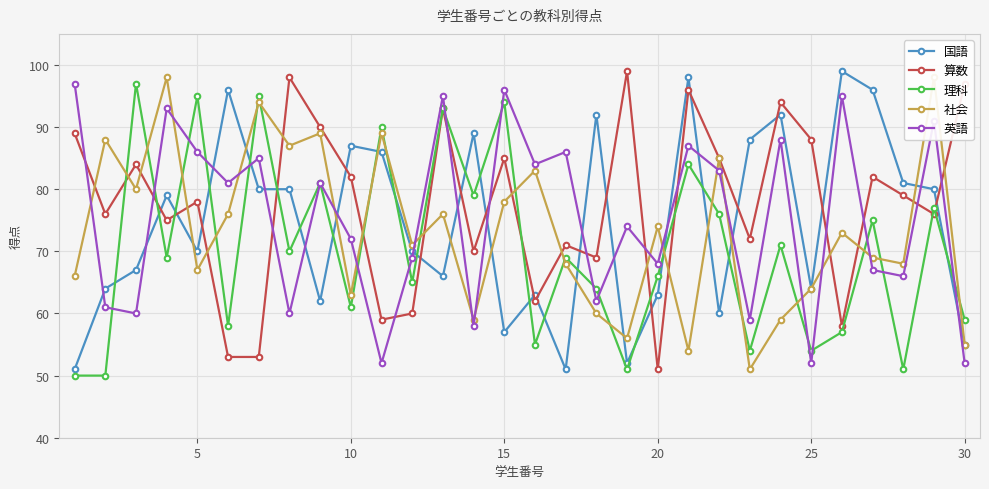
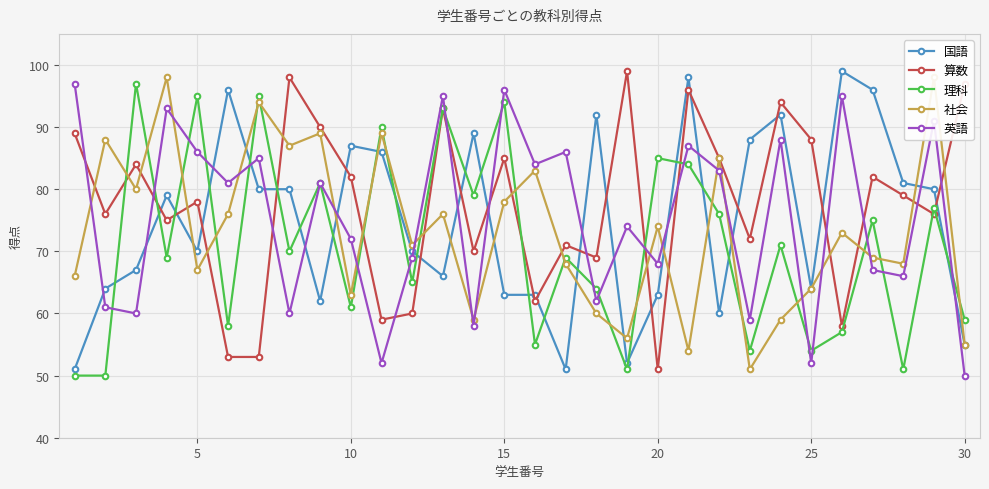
国語, 15: 57 -> 63
理科, 20: 66 -> 85
英語, 30: 52 -> 50
